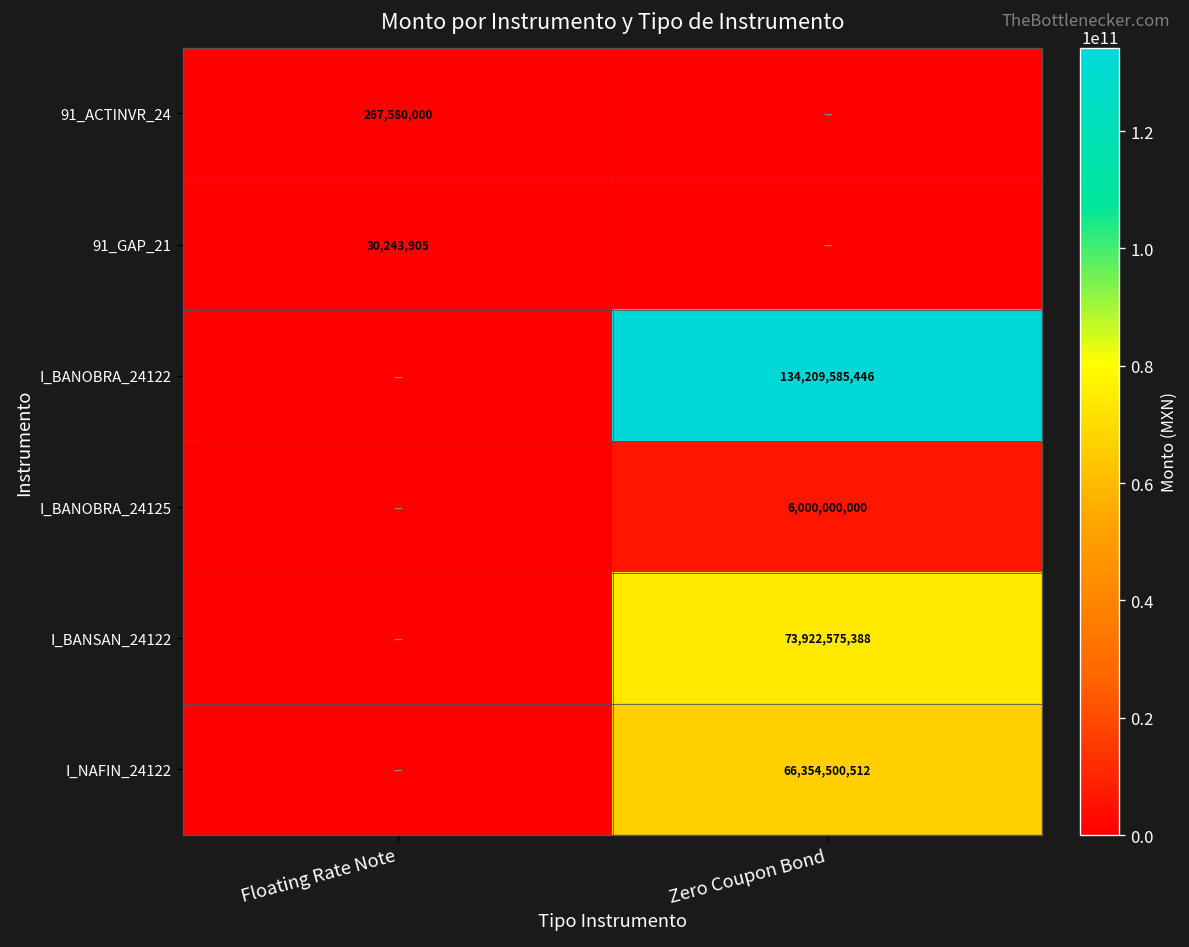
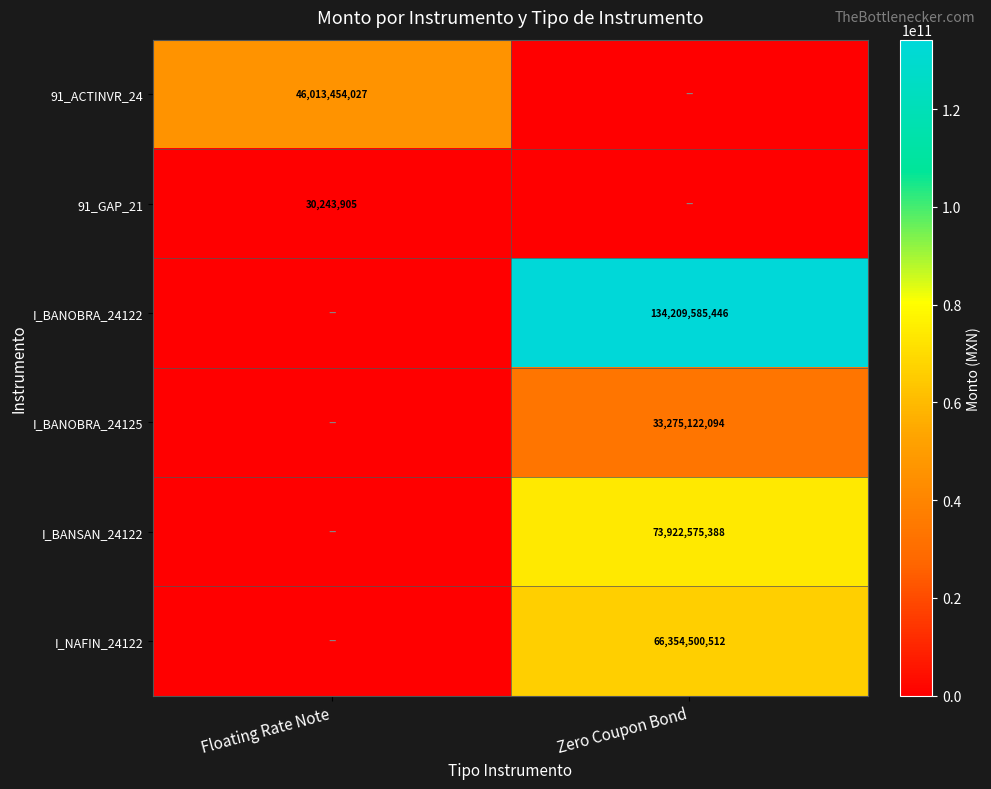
91_ACTINVR_24, Floating Rate Note: 267,580,000 -> 46,013,454,027
I_BANOBRA_24125, Zero Coupon Bond: 6,000,000,000 -> 33,275,122,094
